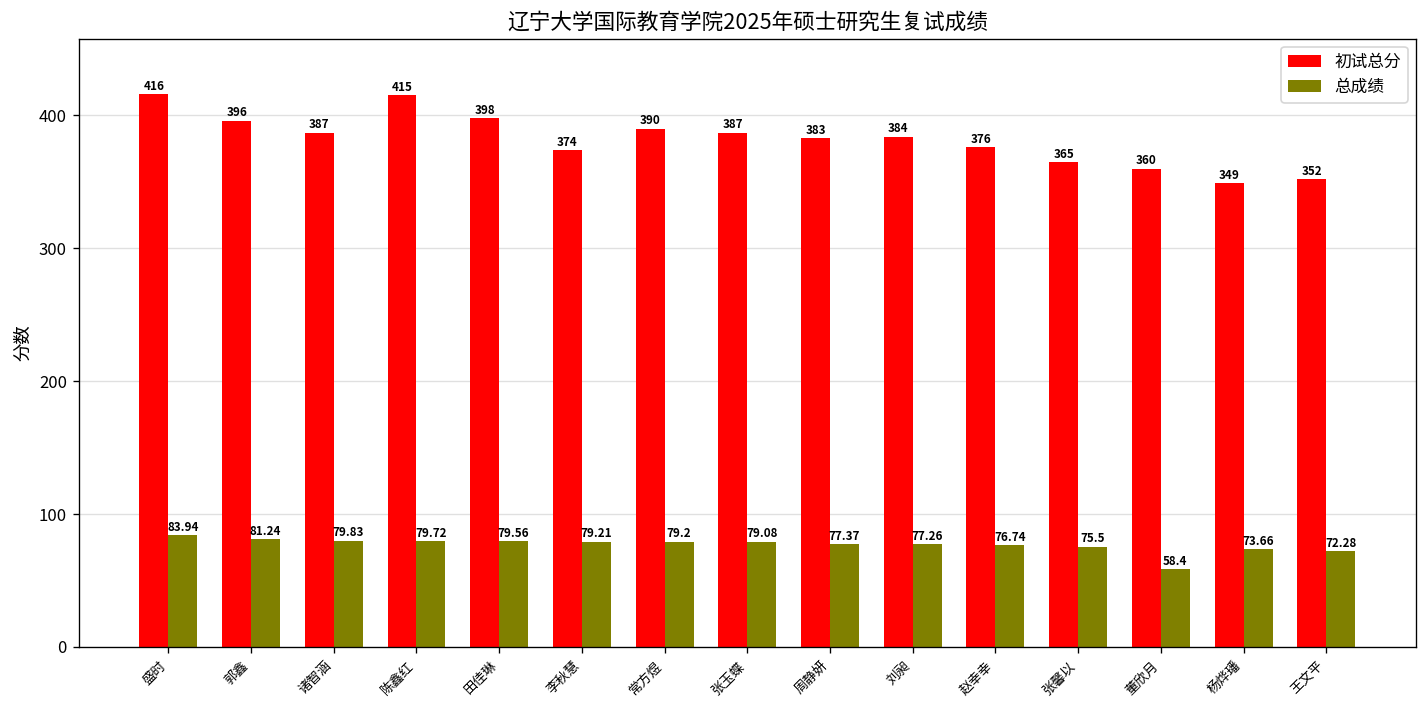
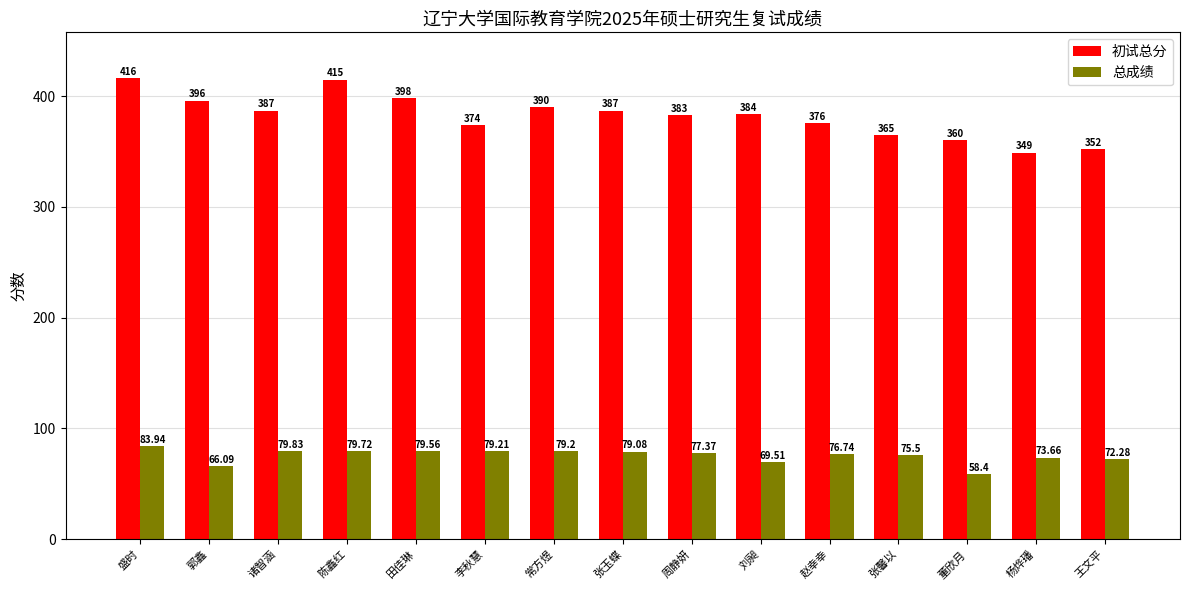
总成绩, 郭鑫: 81.24 -> 66.09
总成绩, 刘昶: 77.26 -> 69.51
